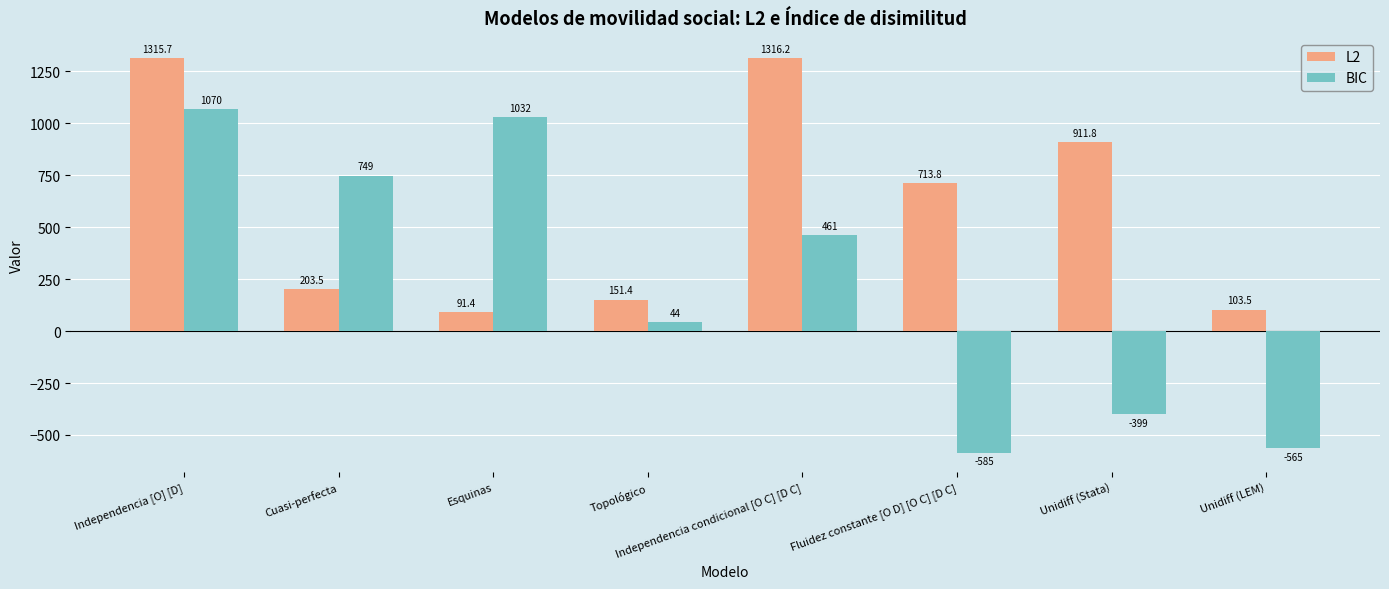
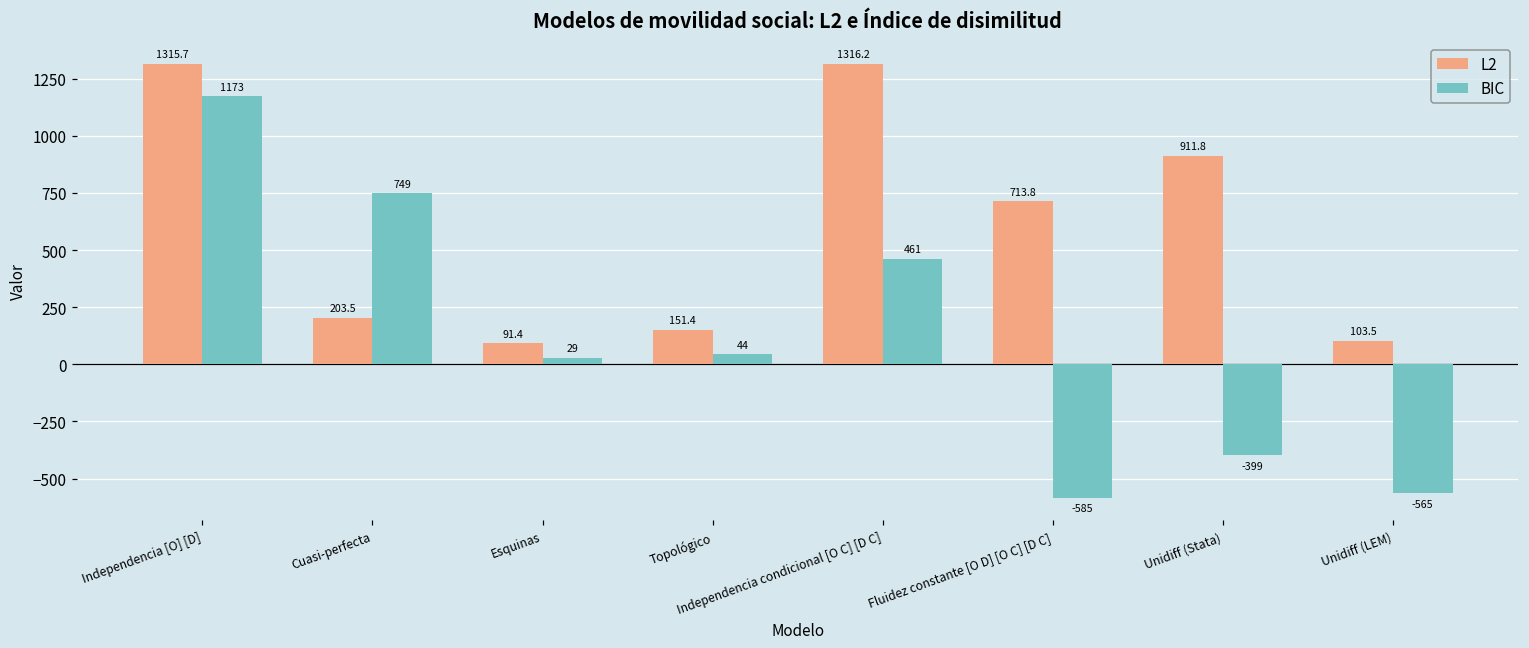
BIC, Independencia [O] [D]: 1070 -> 1173
BIC, Esquinas: 1032 -> 29
